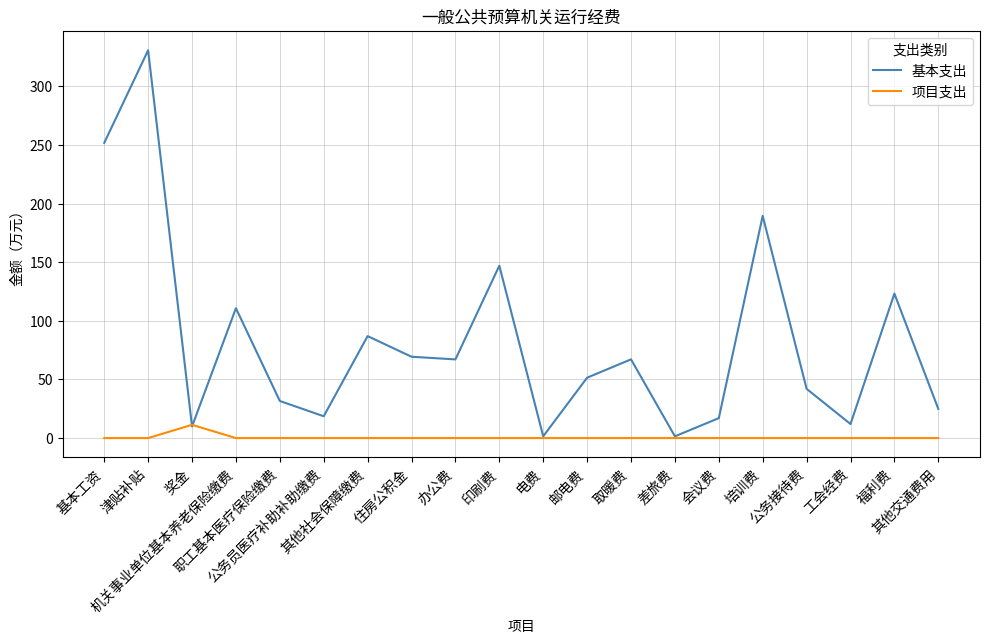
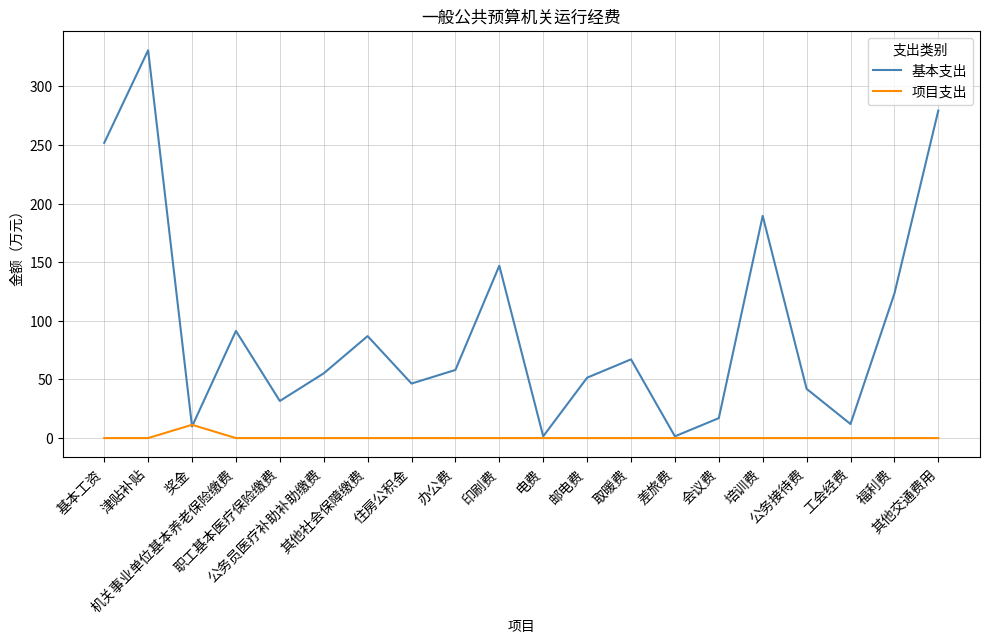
基本支出, 机关事业单位基本养老保险缴费: 111 -> 91
基本支出, 公务员医疗补助补助缴费: 19 -> 55
基本支出, 住房公积金: 69 -> 47
基本支出, 办公费: 67 -> 58
基本支出, 其他交通费用: 25 -> 279
